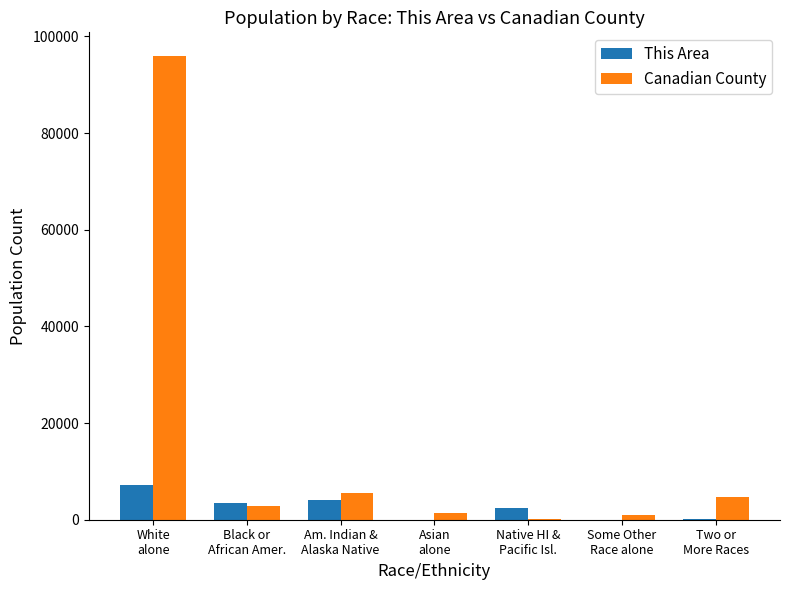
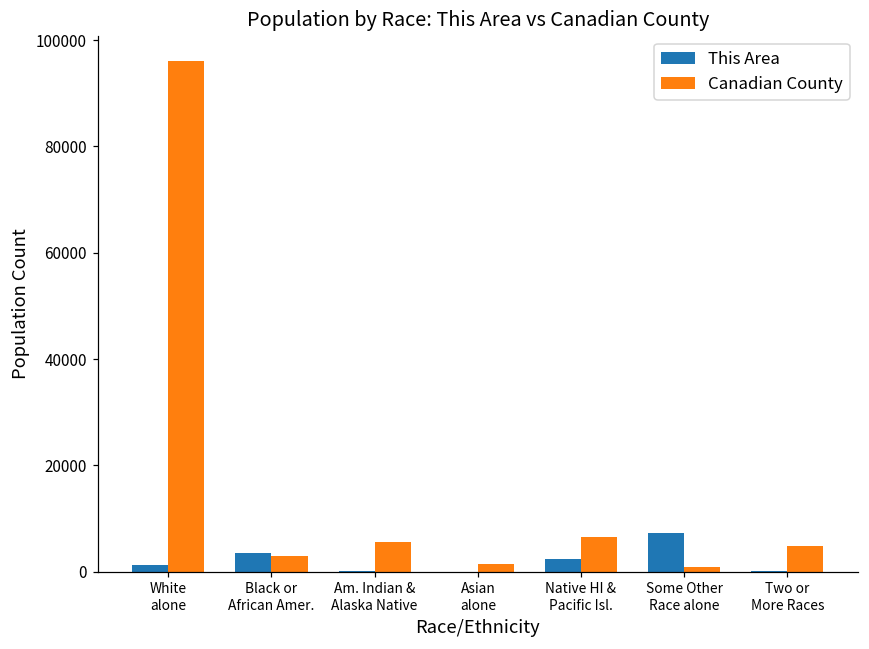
This Area, White alone: 7000 -> 1000
This Area, Am. Indian & Alaska Native: 4000 -> 0
Canadian County, Native HI & Pacific Isl.: 0 -> 7000
This Area, Some Other Race alone: 0 -> 7000
